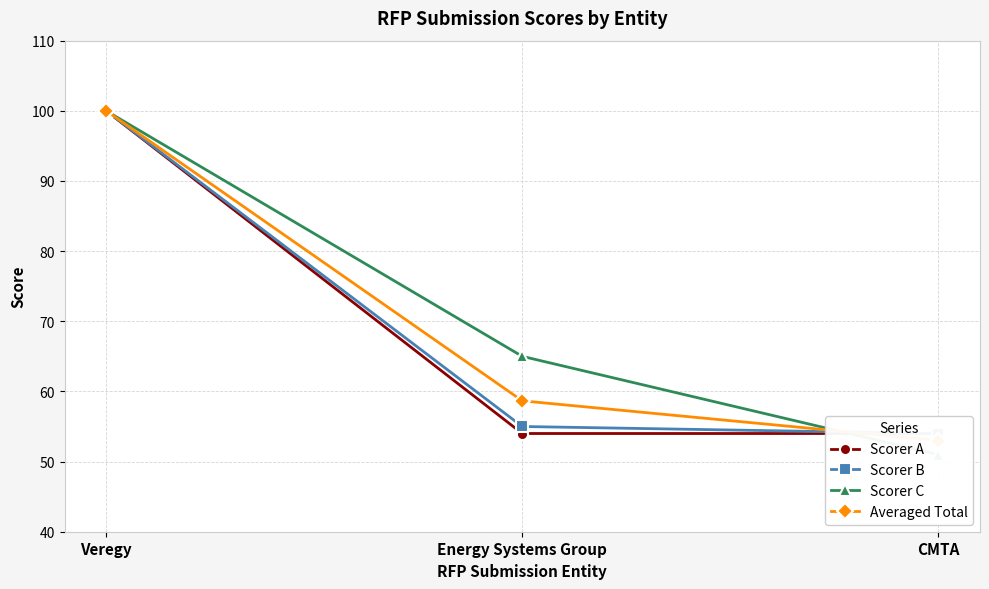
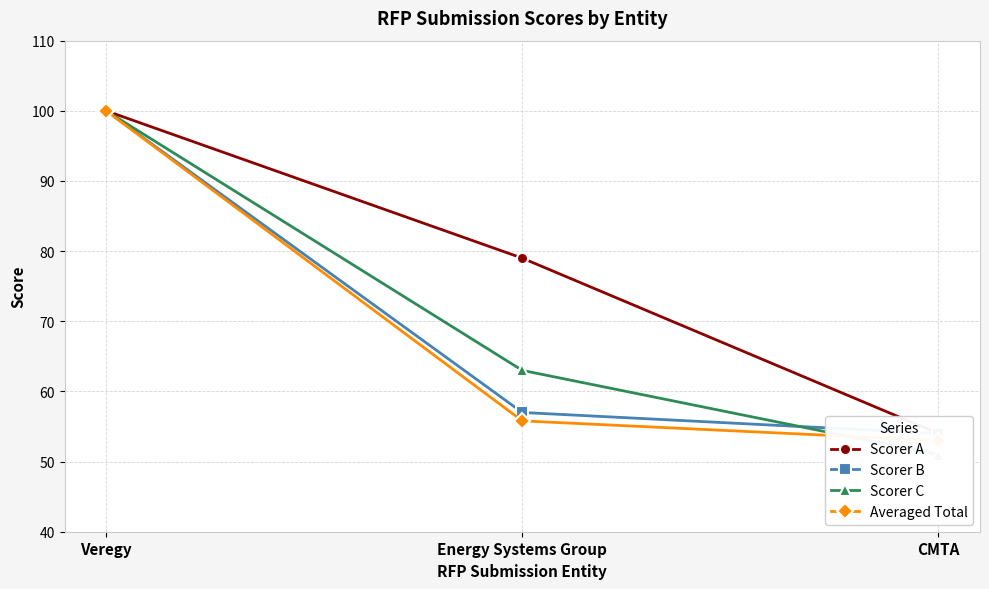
Scorer A, Energy Systems Group: 54 -> 79
Scorer B, Energy Systems Group: 55 -> 57
Scorer C, Energy Systems Group: 65 -> 63
Averaged Total, Energy Systems Group: 59 -> 56
